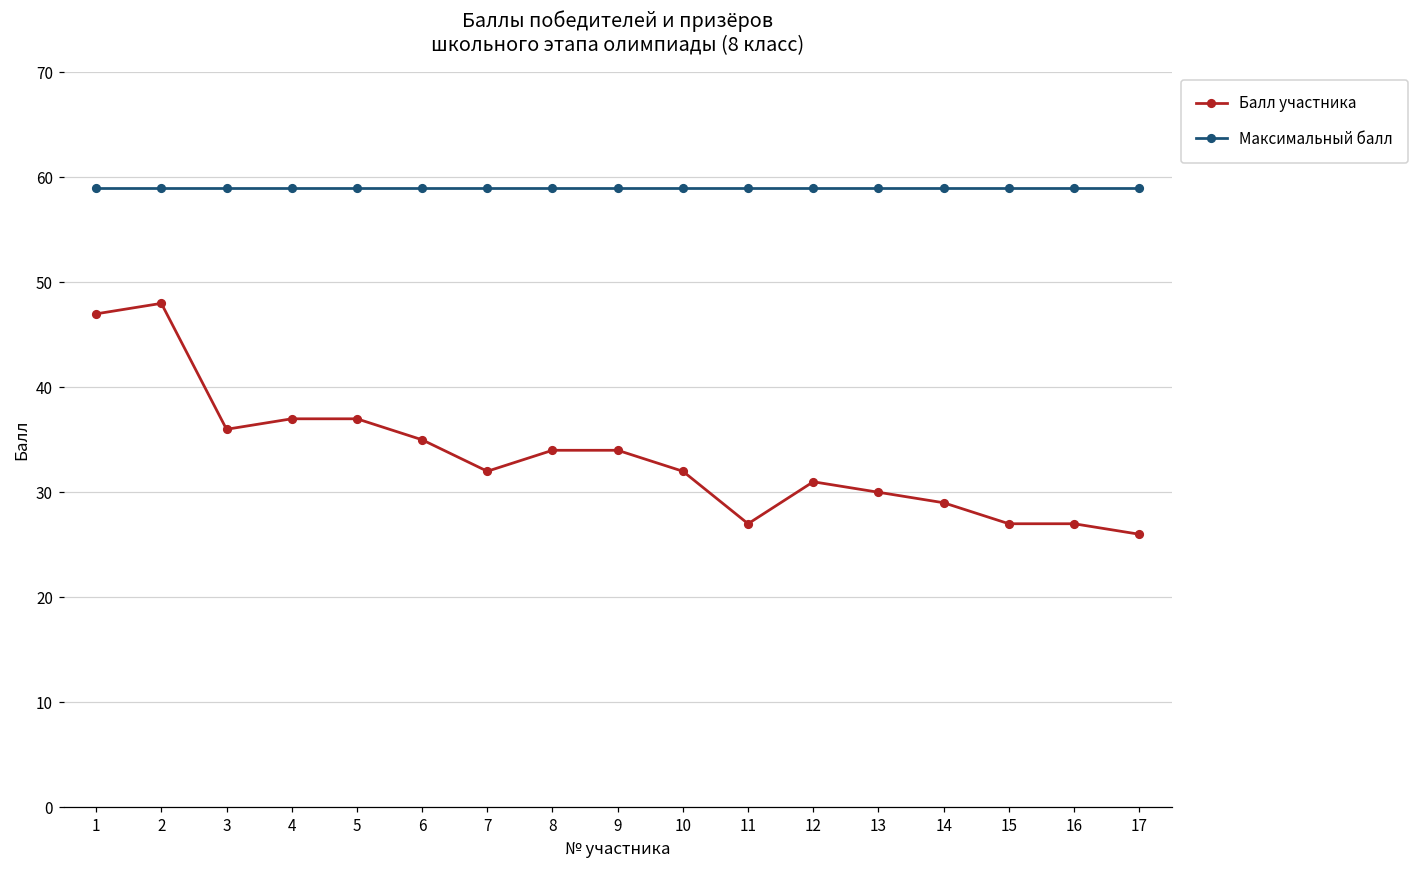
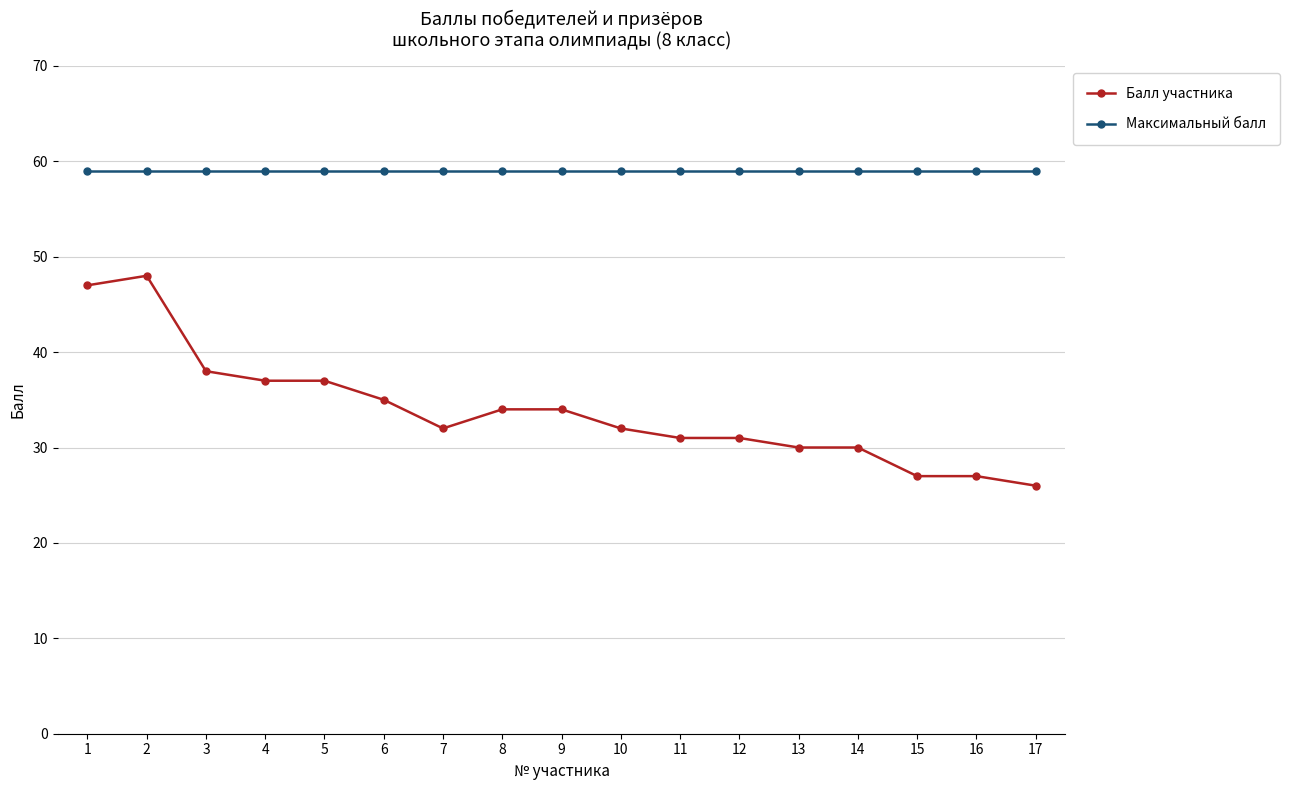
Балл участника, 3: 36 -> 38
Балл участника, 11: 27 -> 31
Балл участника, 14: 29 -> 30
